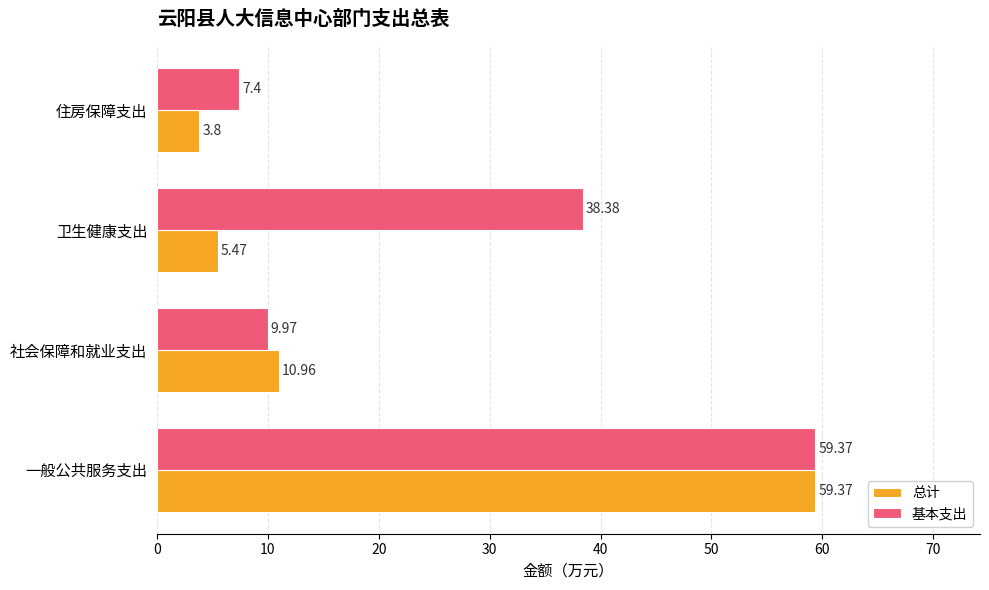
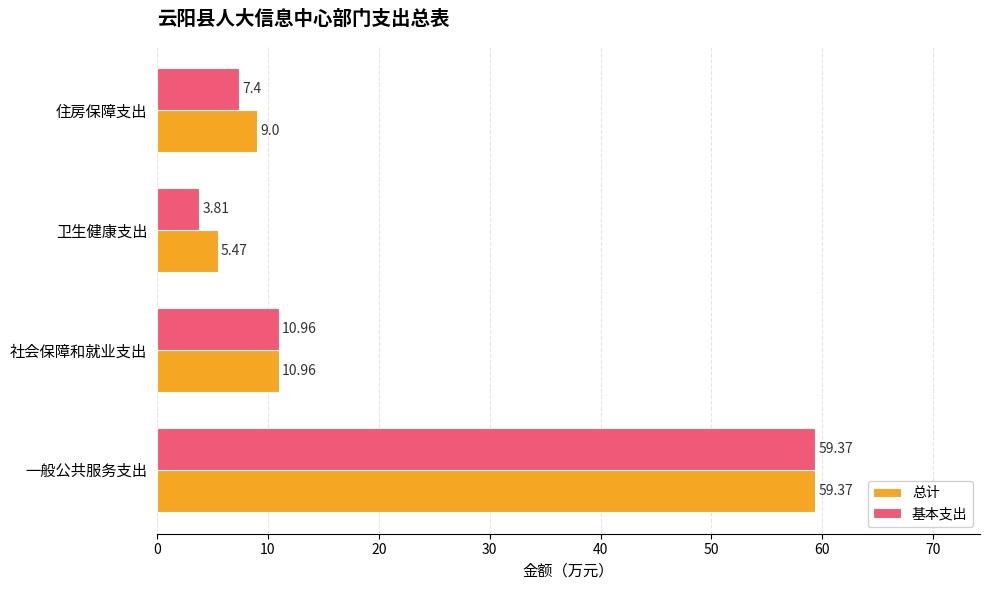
总计, 住房保障支出: 3.8 -> 9.0
基本支出, 卫生健康支出: 38.38 -> 3.81
基本支出, 社会保障和就业支出: 9.97 -> 10.96
